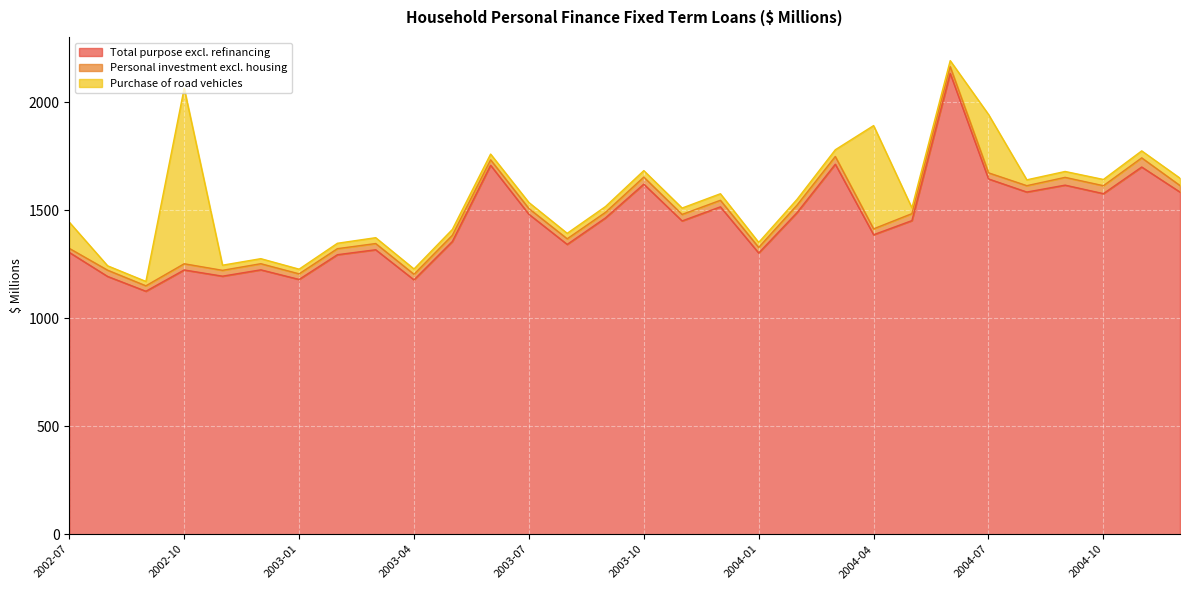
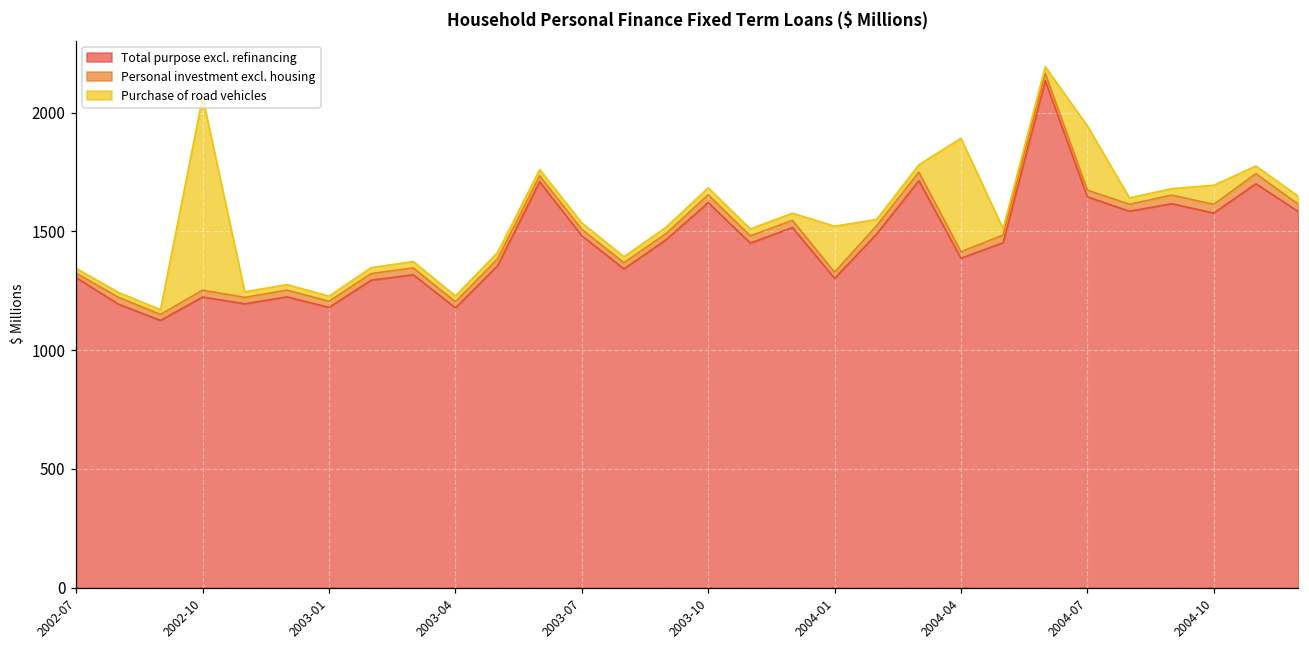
Purchase of road vehicles, 2002-07: 120 -> 20
Purchase of road vehicles, 2004-01: 20 -> 190
Purchase of road vehicles, 2004-10: 30 -> 80
